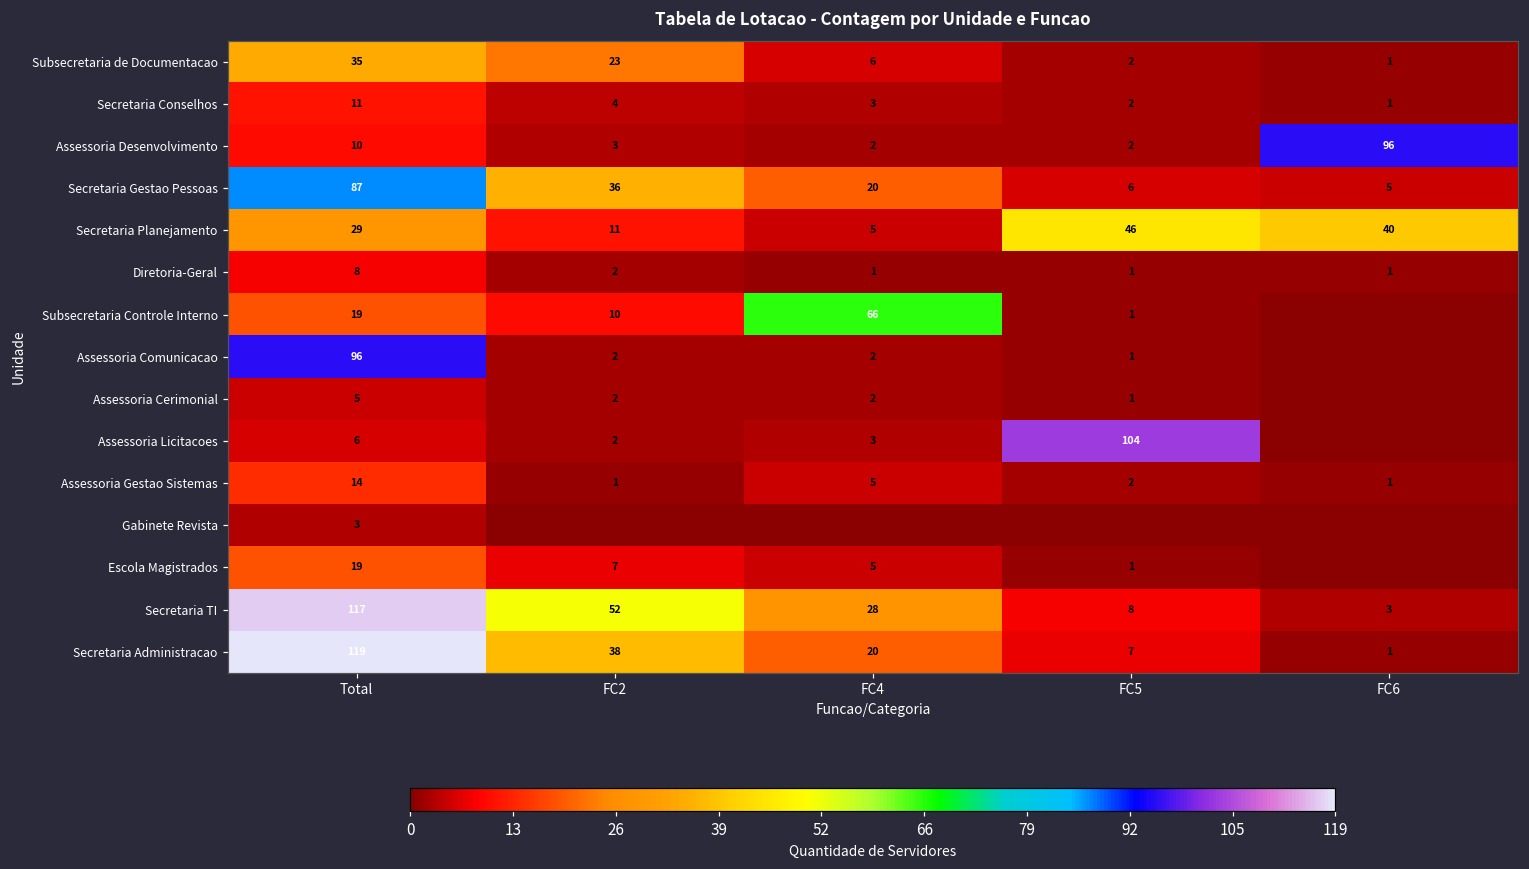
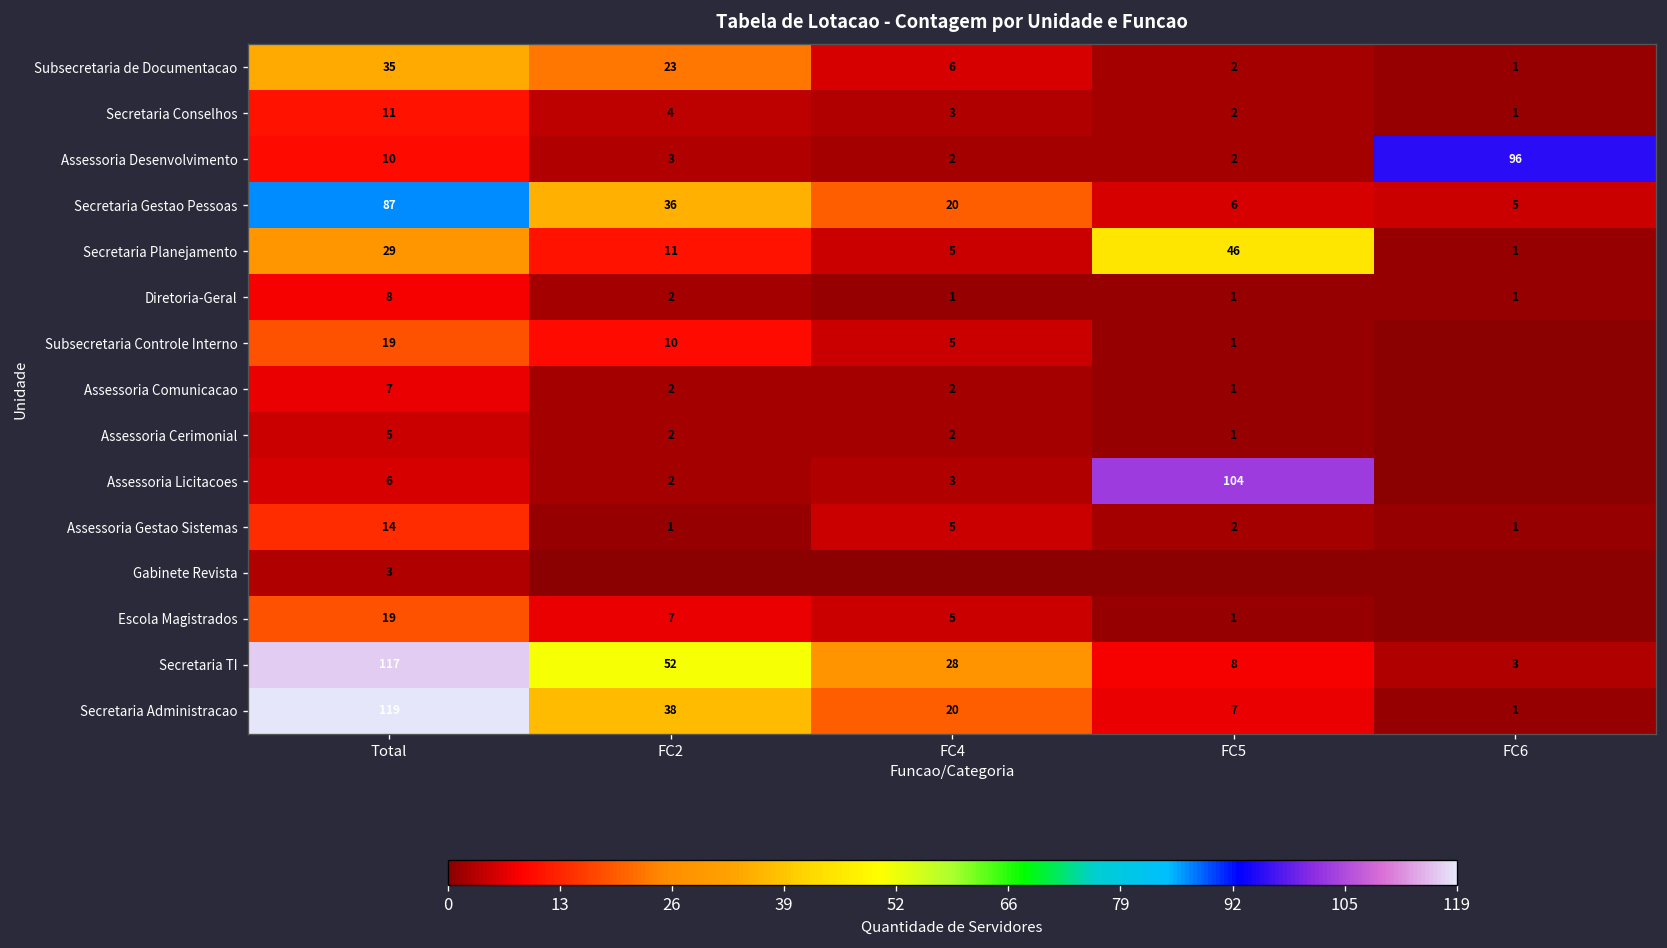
Secretaria Planejamento, FC6: 40 -> 1
Subsecretaria Controle Interno, FC4: 66 -> 5
Assessoria Comunicacao, Total: 96 -> 7
